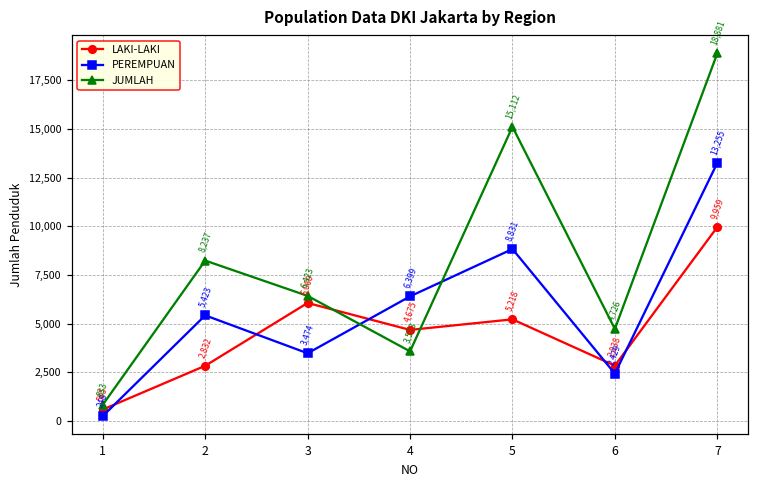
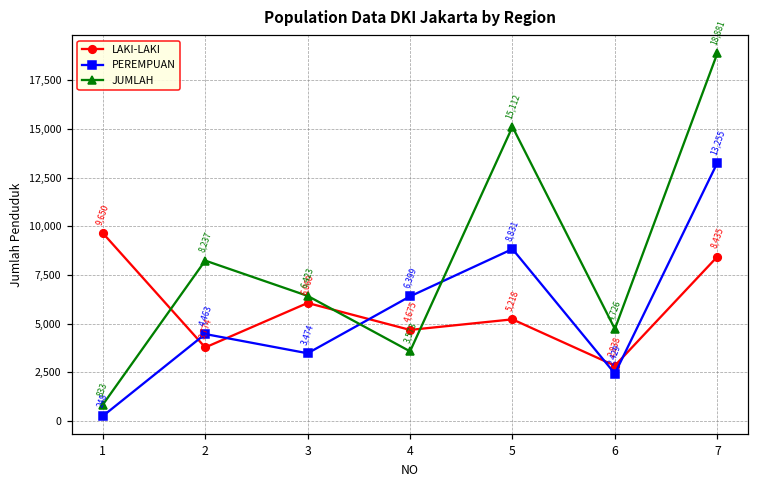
LAKI-LAKI, 1: 585 -> 9,650
LAKI-LAKI, 2: 2,832 -> 3,774
PEREMPUAN, 2: 5,423 -> 4,463
LAKI-LAKI, 7: 9,959 -> 8,435
